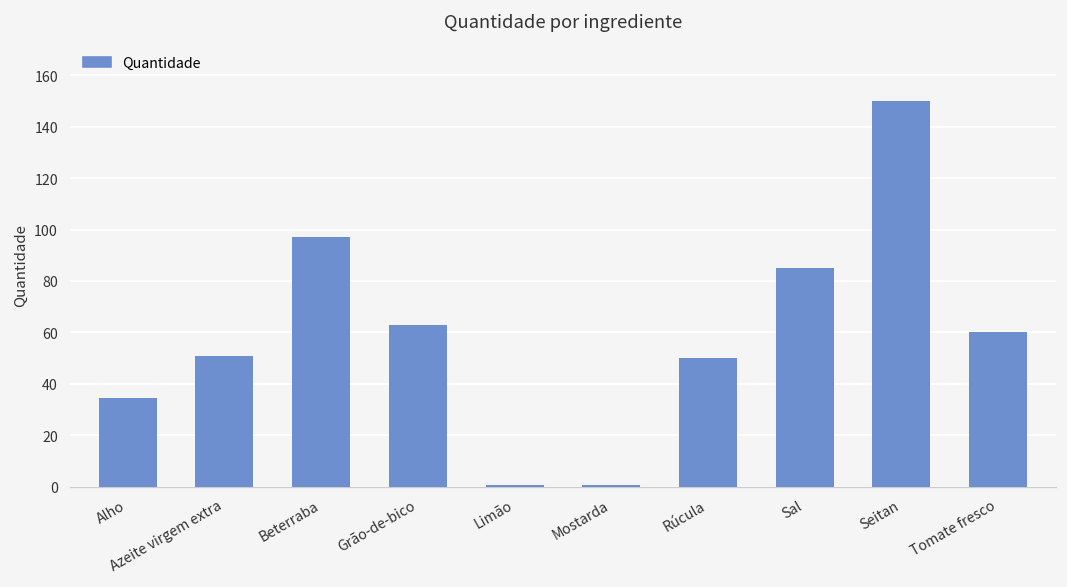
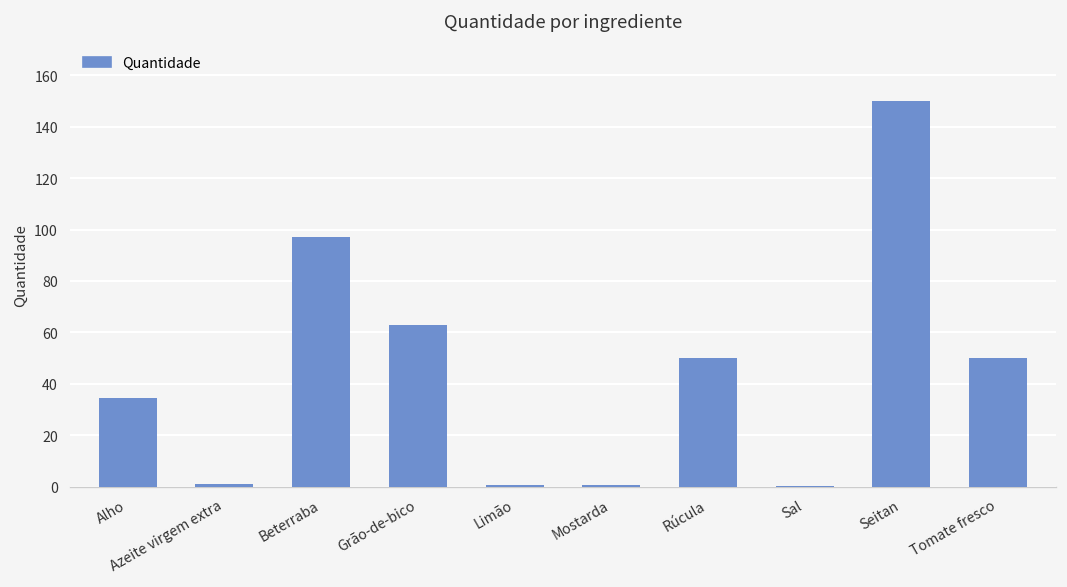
Azeite virgem extra: 51 -> 1
Sal: 85 -> 0
Tomate fresco: 60 -> 50
